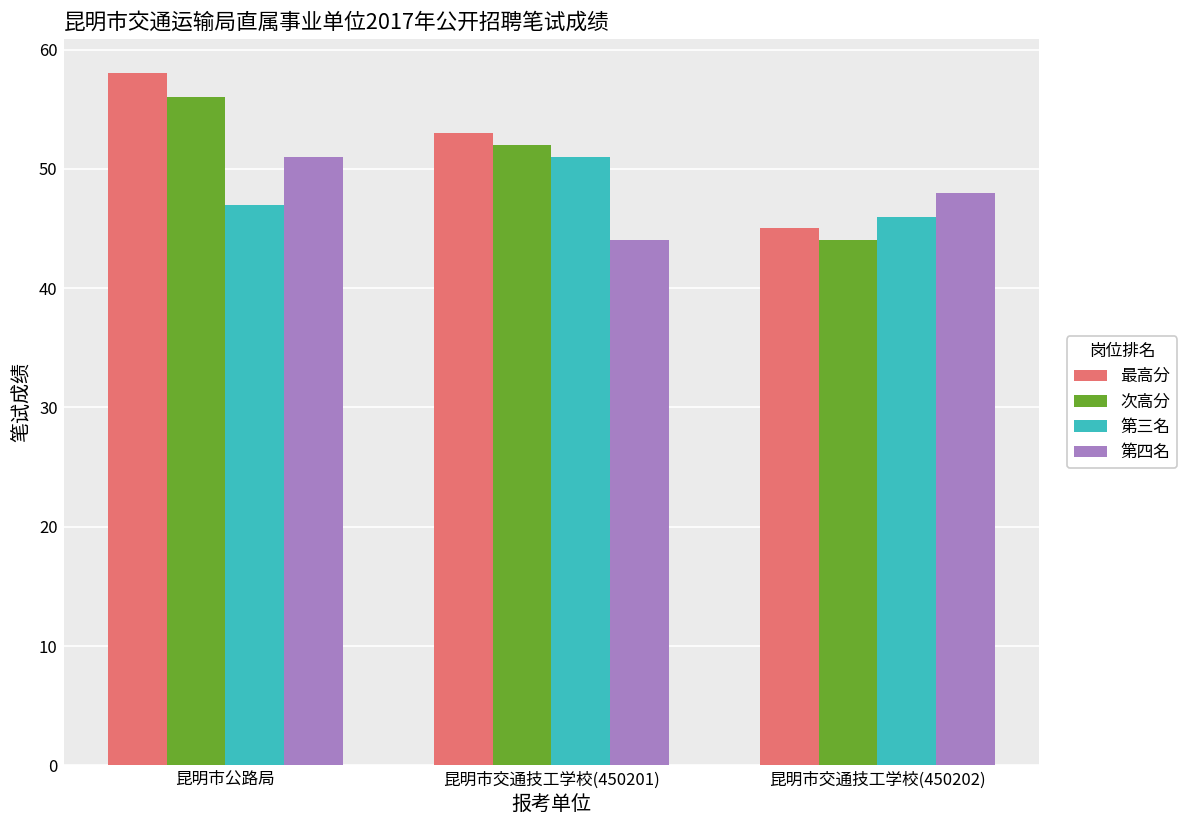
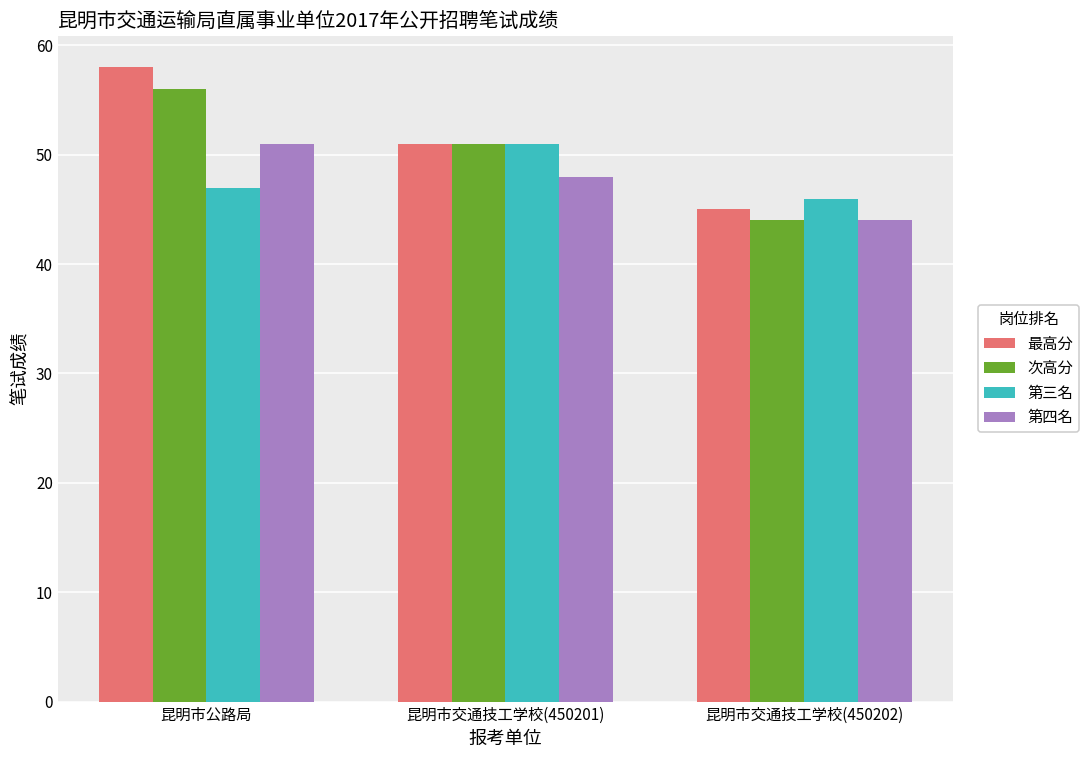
最高分, 昆明市交通技工学校(450201): 53 -> 51
次高分, 昆明市交通技工学校(450201): 52 -> 51
第四名, 昆明市交通技工学校(450201): 44 -> 48
第四名, 昆明市交通技工学校(450202): 48 -> 44
